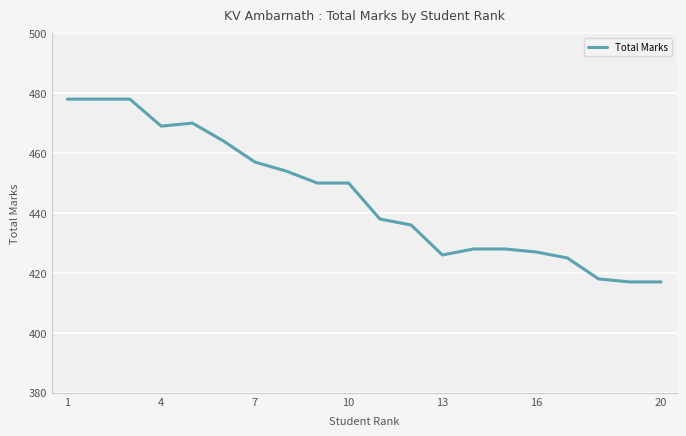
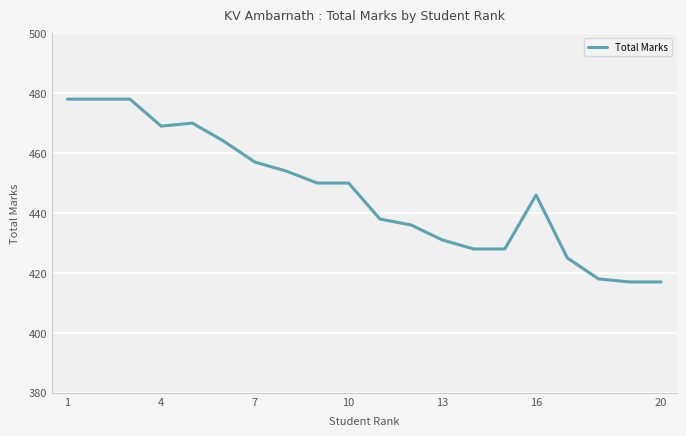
13: 426 -> 431
16: 427 -> 446
